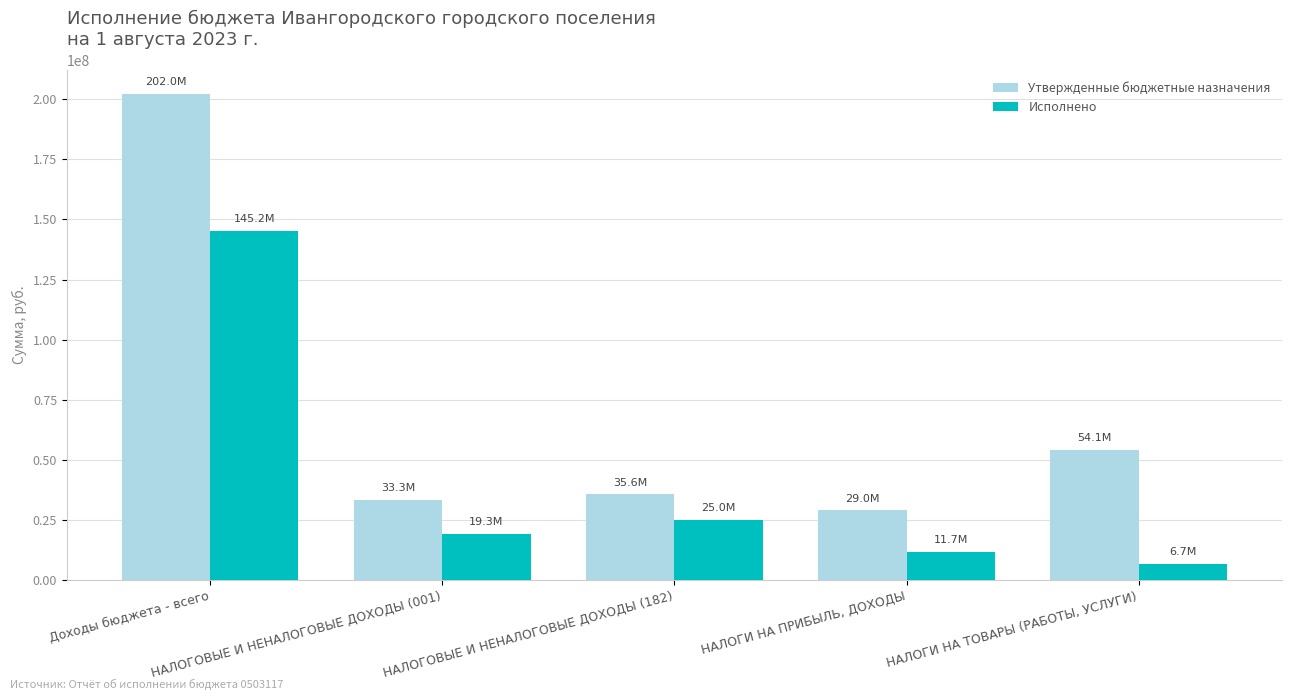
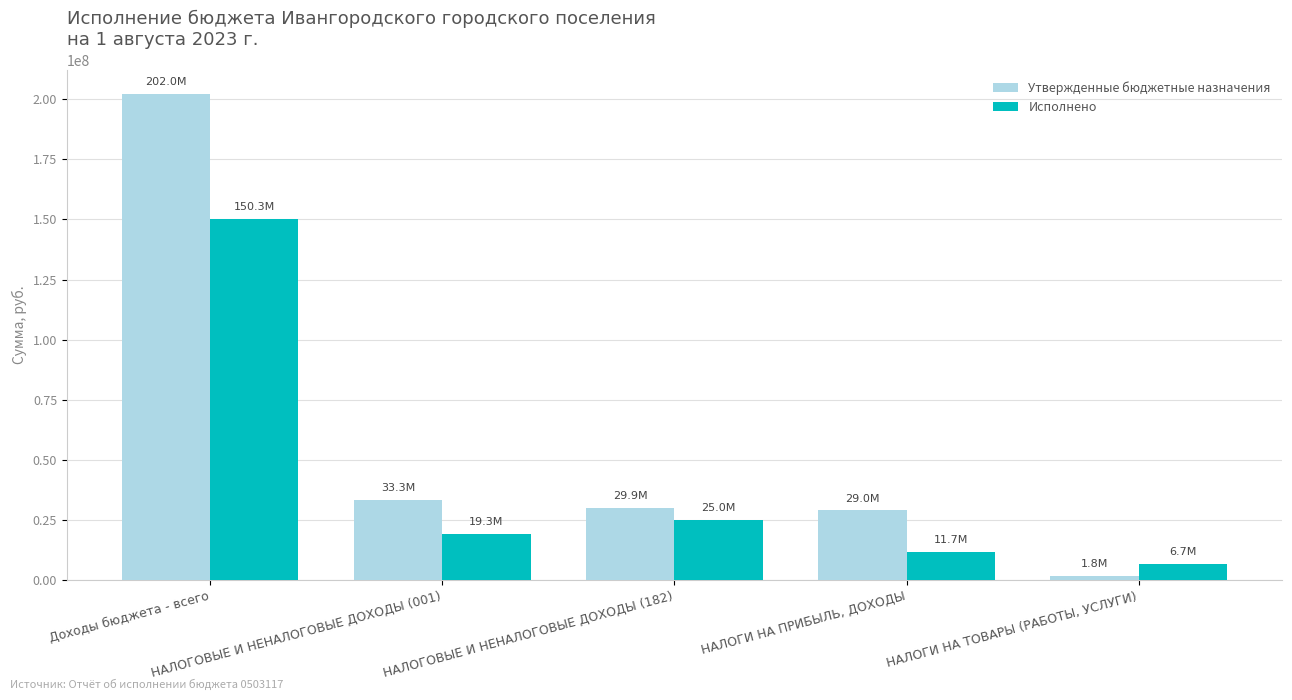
Исполнено, Доходы бюджета - всего: 145.2M -> 150.3M
Утвержденные бюджетные назначения, НАЛОГОВЫЕ И НЕНАЛОГОВЫЕ ДОХОДЫ (182): 35.6M -> 29.9M
Утвержденные бюджетные назначения, НАЛОГИ НА ТОВАРЫ (РАБОТЫ, УСЛУГИ): 54.1M -> 1.8M
